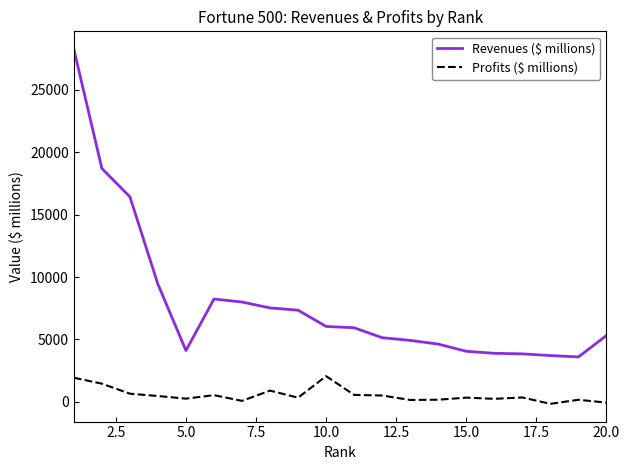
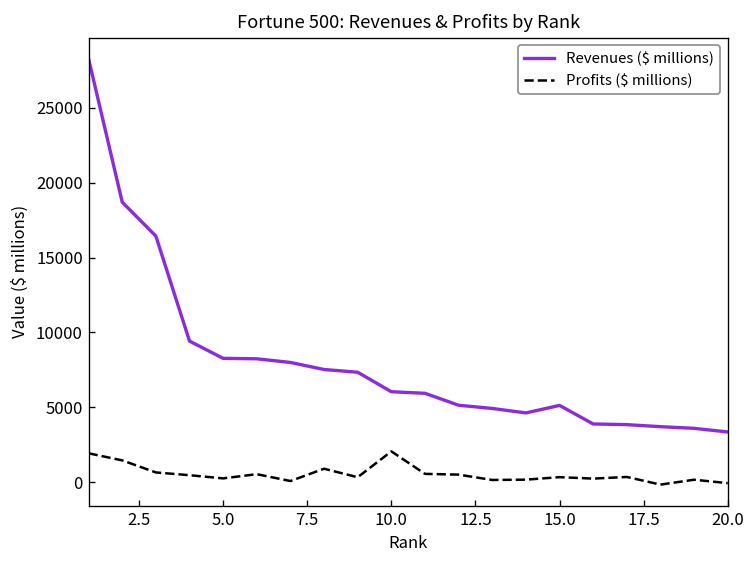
Revenues ($ millions), 5.0: 4100 -> 8300
Revenues ($ millions), 15.0: 4100 -> 5100
Revenues ($ millions), 20.0: 5300 -> 3400
